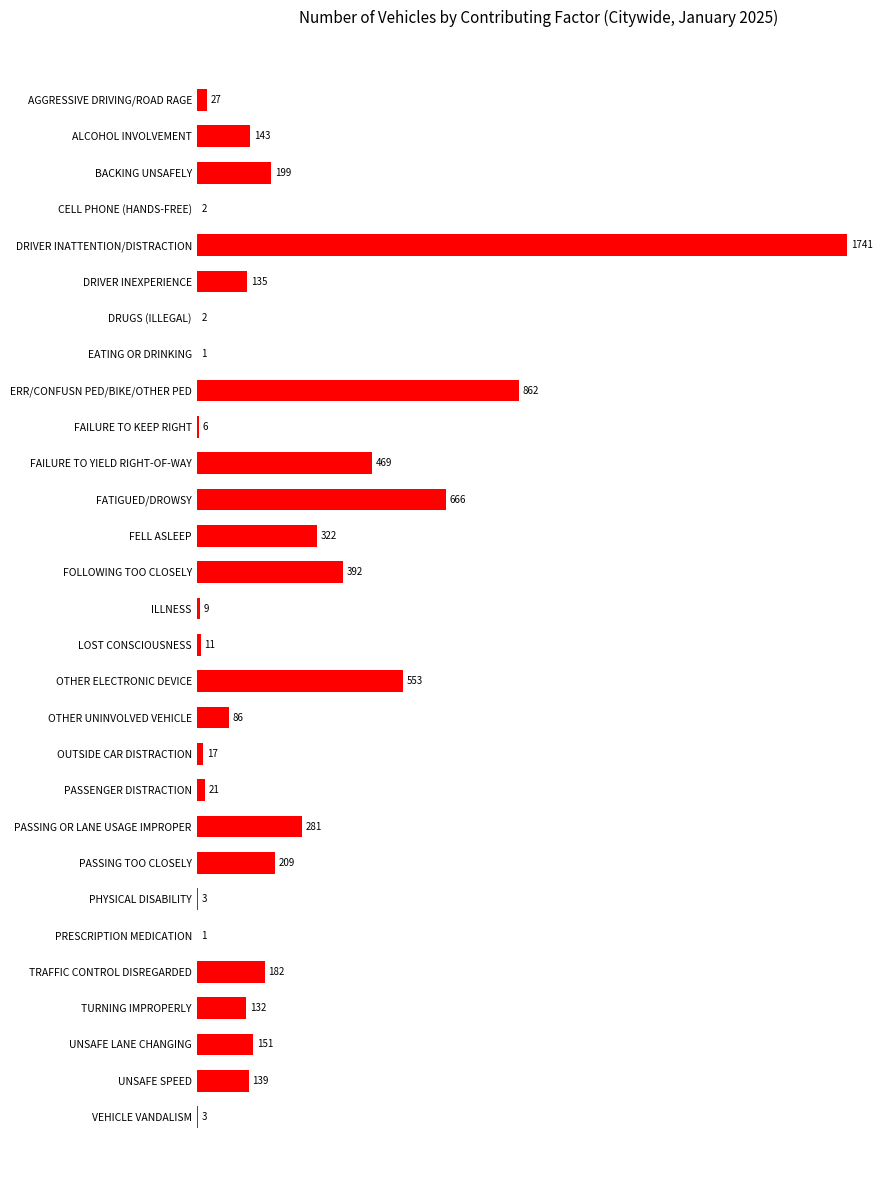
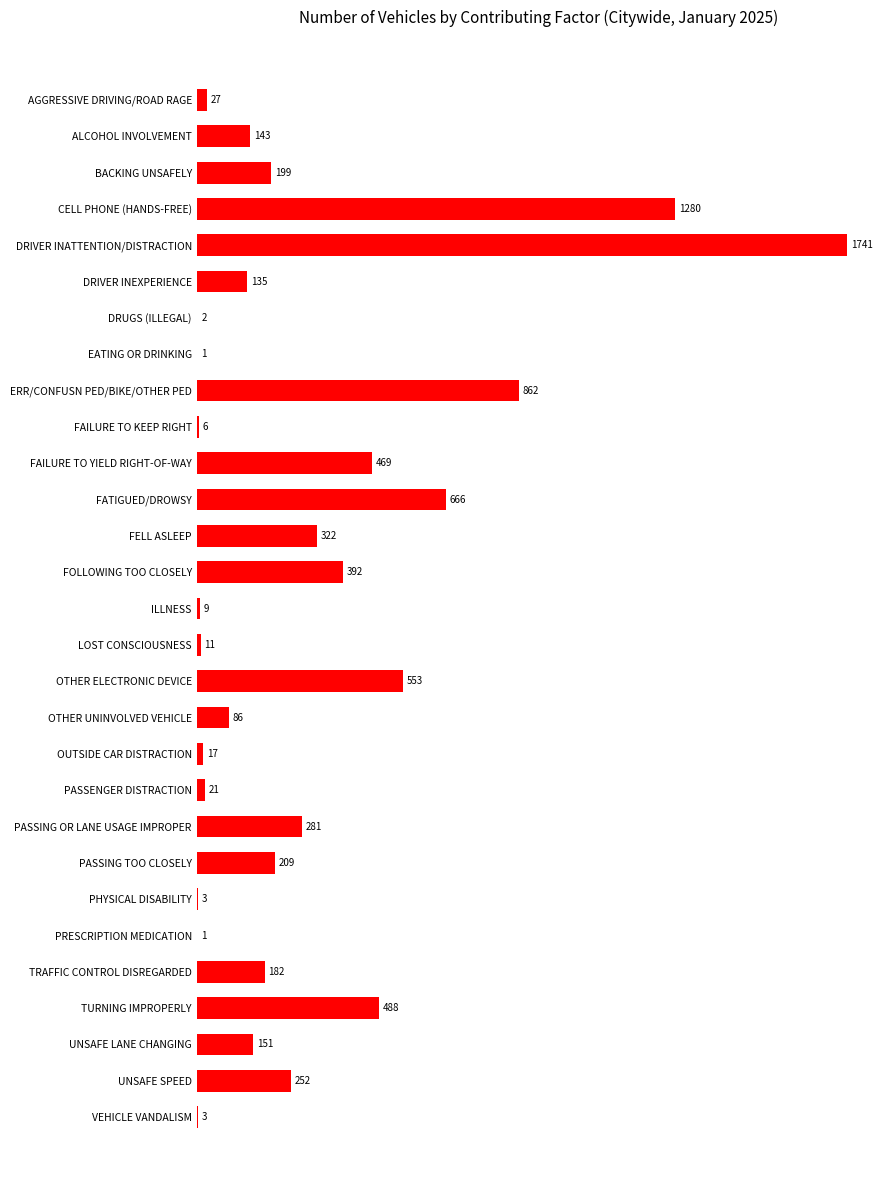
CELL PHONE (HANDS-FREE): 2 -> 1280
TURNING IMPROPERLY: 132 -> 488
UNSAFE SPEED: 139 -> 252
